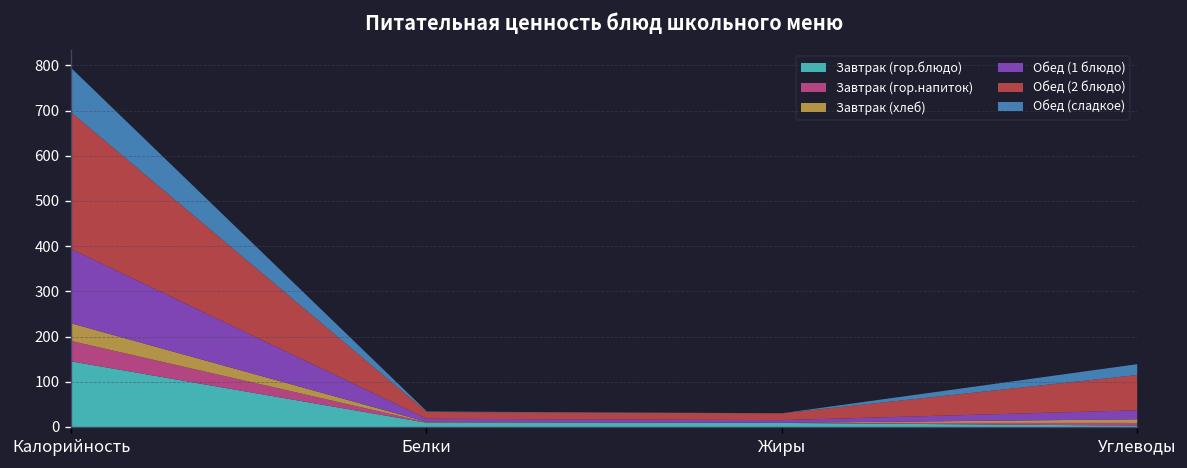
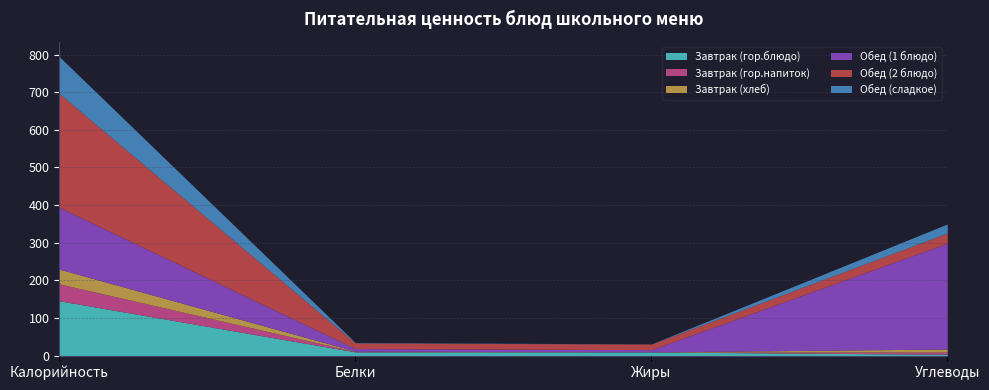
Обед (1 блюдо), Углеводы: 20 -> 280
Обед (2 блюдо), Углеводы: 80 -> 30
